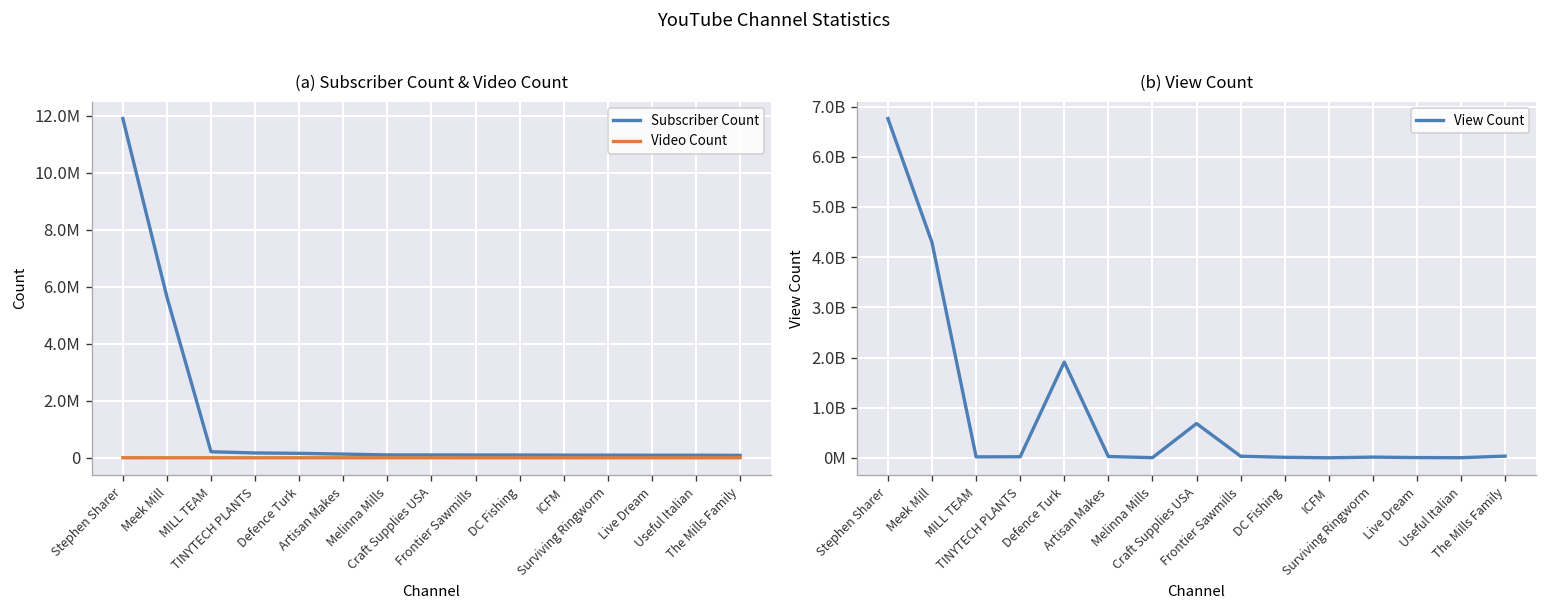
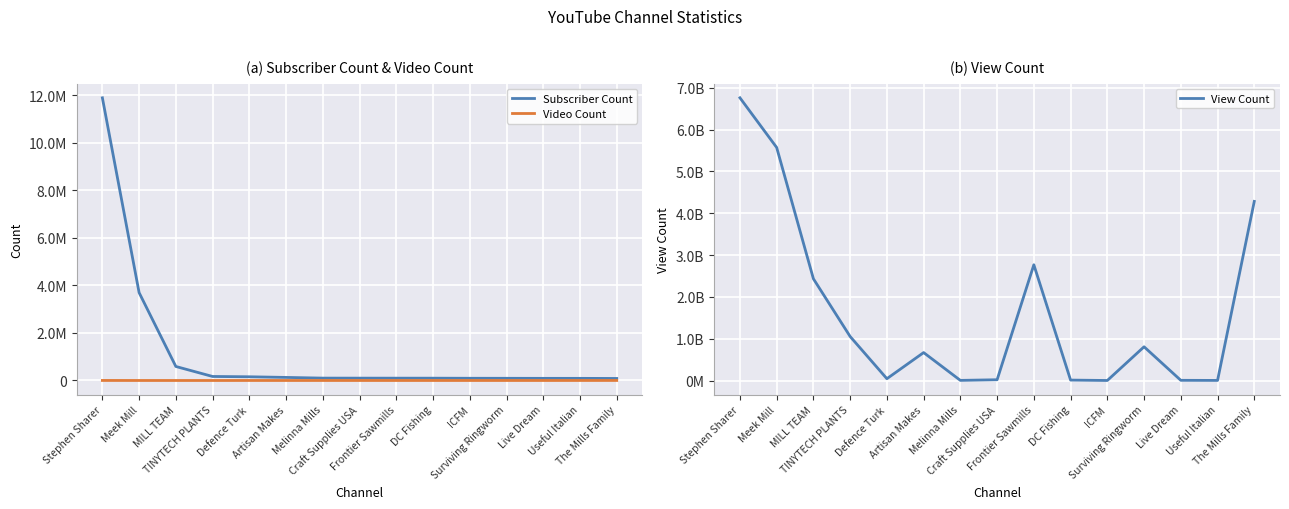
(a) Subscriber Count & Video Count, Subscriber Count, Meek Mill: 5600000 -> 3700000
(a) Subscriber Count & Video Count, Subscriber Count, MILL TEAM: 200000 -> 600000
(b) View Count, Meek Mill: 4300000000 -> 5600000000
(b) View Count, MILL TEAM: 0 -> 2400000000
(b) View Count, TINYTECH PLANTS: 0 -> 1100000000
(b) View Count, Defence Turk: 1900000000 -> 0
(b) View Count, Artisan Makes: 0 -> 700000000
(b) View Count, Craft Supplies USA: 700000000 -> 0
(b) View Count, Frontier Sawmills: 0 -> 2800000000
(b) View Count, Surviving Ringworm: 0 -> 800000000
(b) View Count, The Mills Family: 0 -> 4300000000
